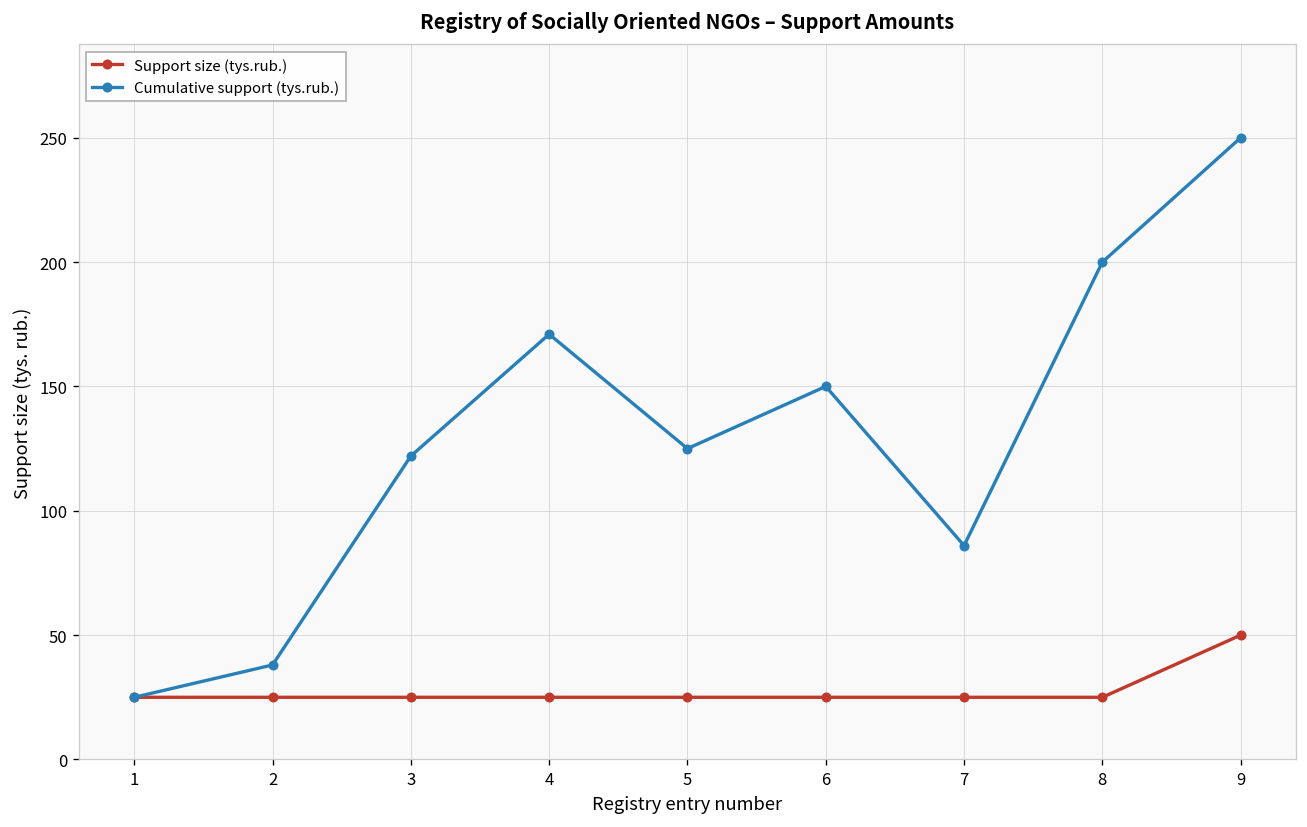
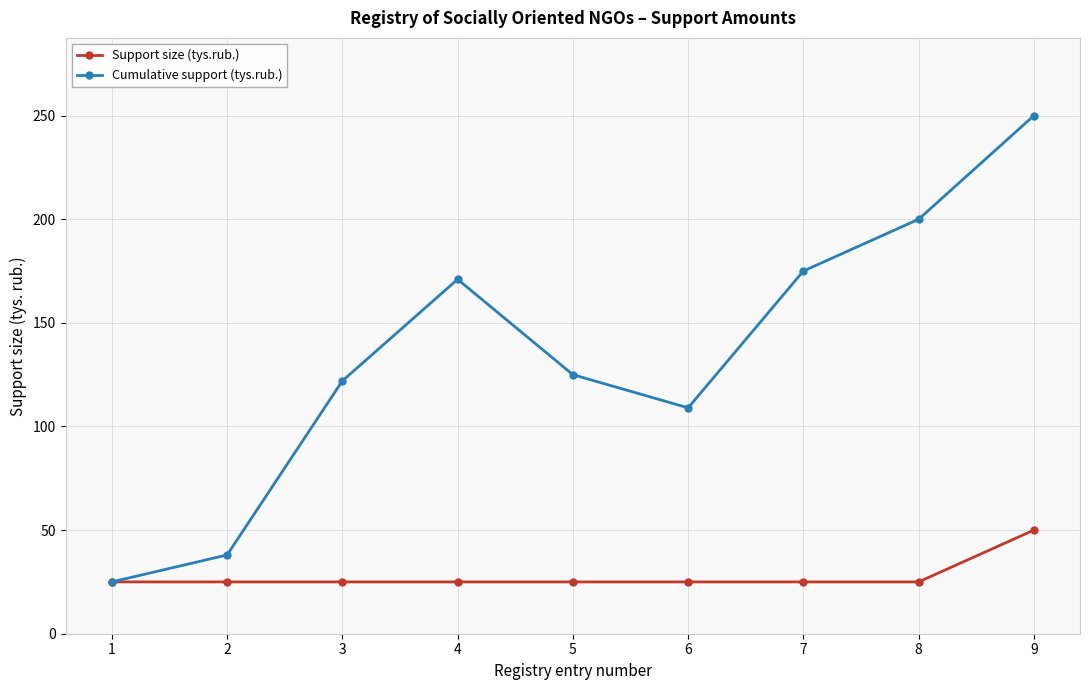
Cumulative support (tys.rub.), 6: 150 -> 109
Cumulative support (tys.rub.), 7: 86 -> 175
